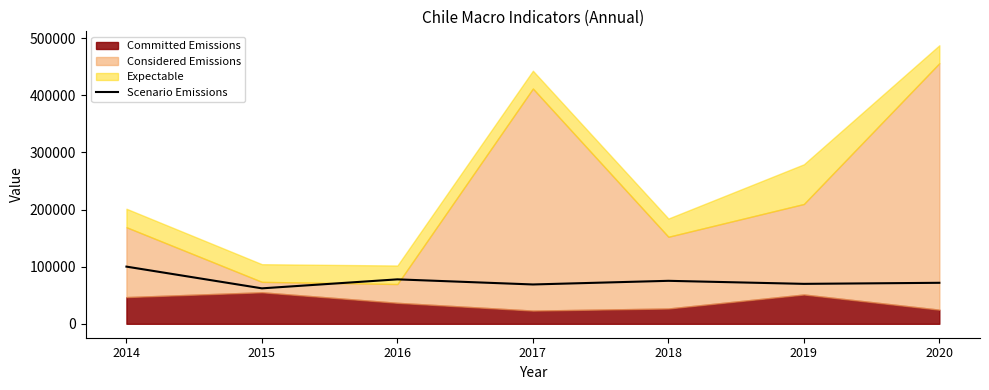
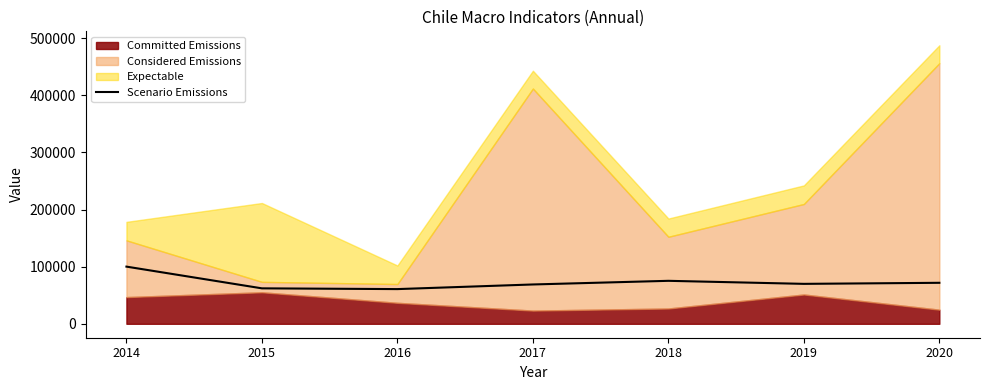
Considered Emissions, 2014: 120000 -> 100000
Expectable, 2015: 30000 -> 140000
Scenario Emissions, 2016: 80000 -> 60000
Expectable, 2019: 70000 -> 30000
